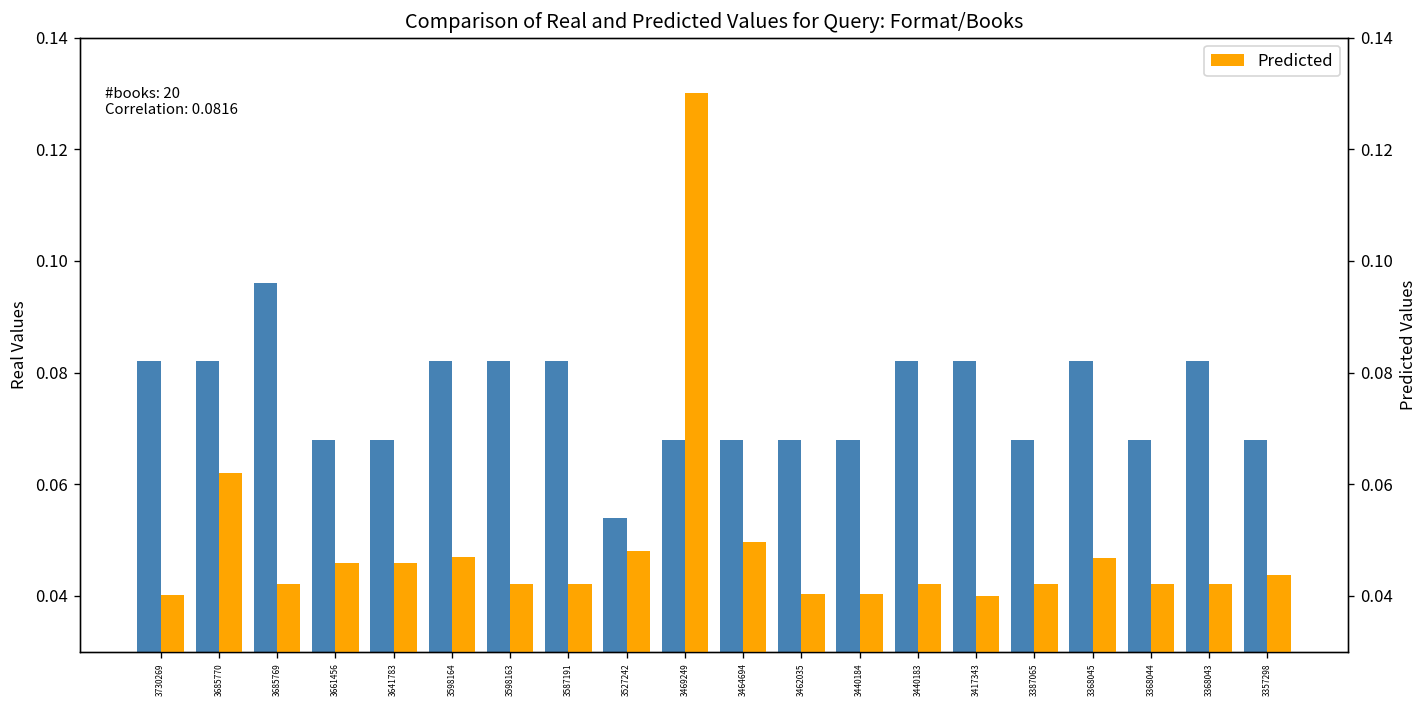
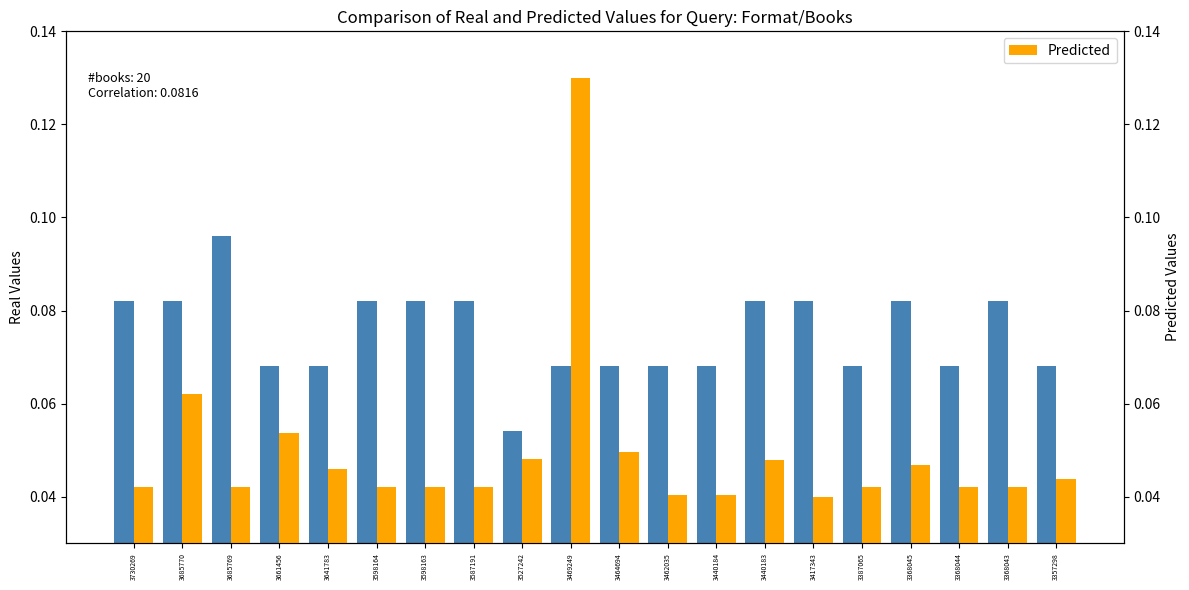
Predicted, 3730269: 0.040 -> 0.042
Predicted, 3661456: 0.046 -> 0.054
Predicted, 3598164: 0.047 -> 0.042
Predicted, 3440183: 0.042 -> 0.048
